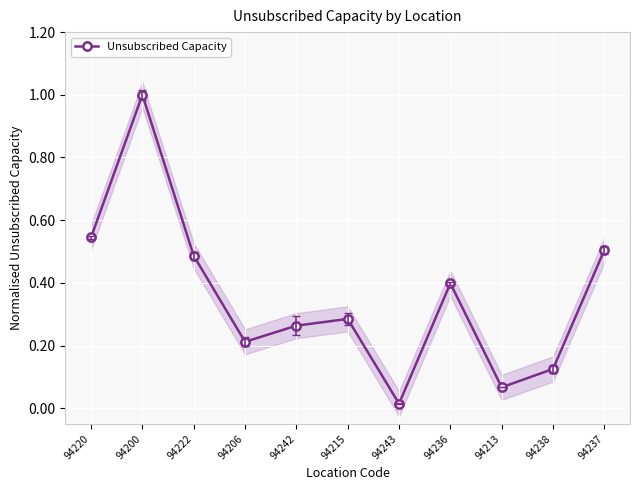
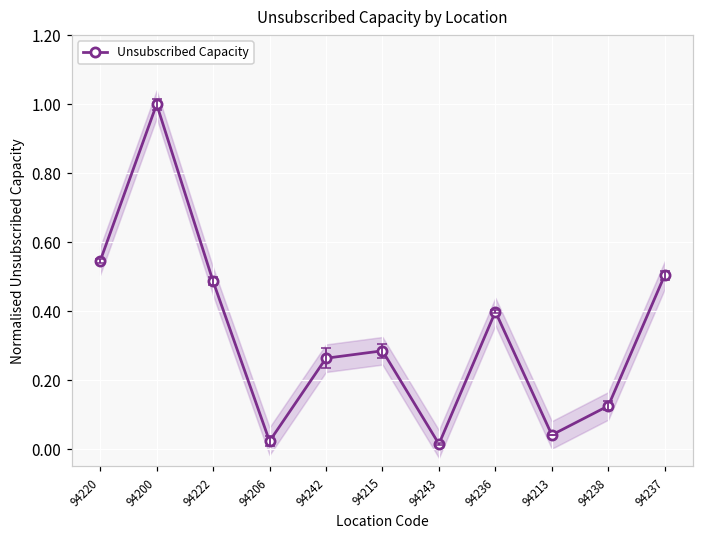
Unsubscribed Capacity, 94206: 0.21 -> 0.02
Unsubscribed Capacity, 94213: 0.07 -> 0.04
